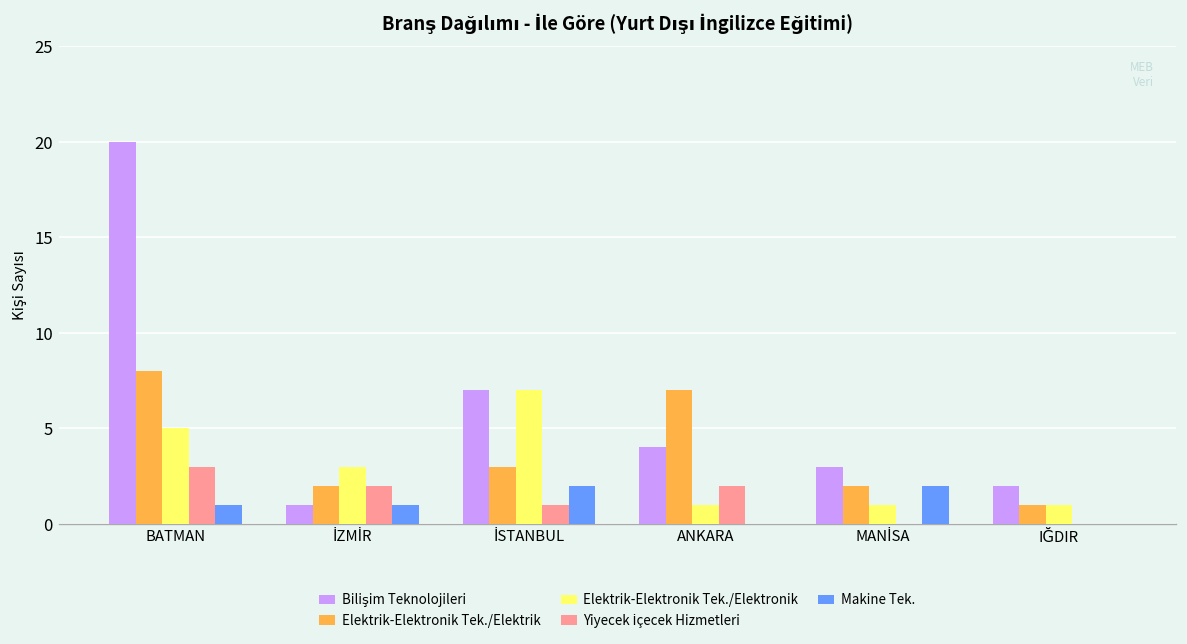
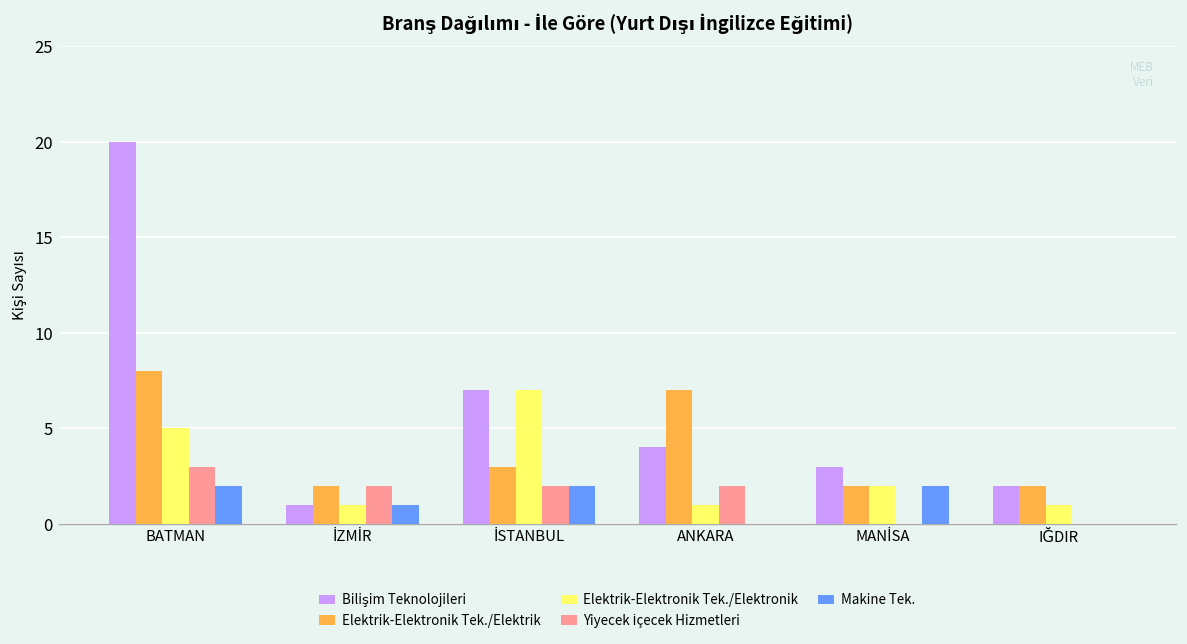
Makine Tek., BATMAN: 1 -> 2
Elektrik-Elektronik Tek./Elektronik, İZMİR: 3 -> 1
Yiyecek İçecek Hizmetleri, İSTANBUL: 1 -> 2
Elektrik-Elektronik Tek./Elektronik, MANİSA: 1 -> 2
Elektrik-Elektronik Tek./Elektrik, IĞDIR: 1 -> 2
